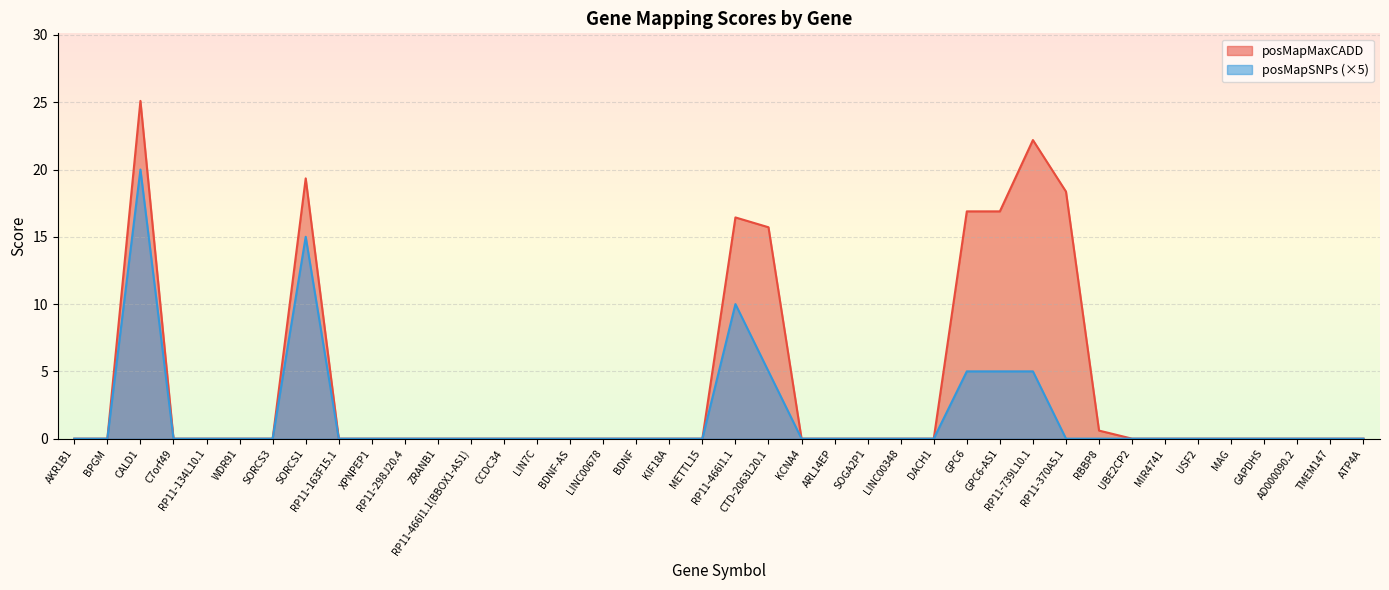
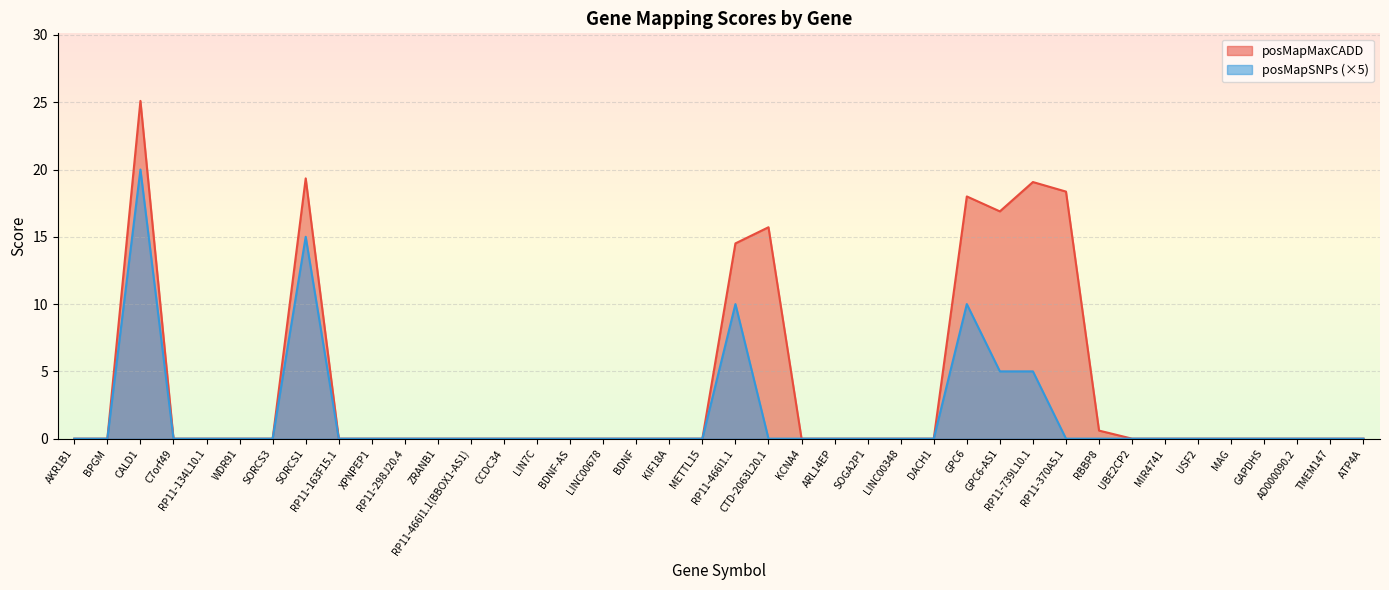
posMapMaxCADD, RP11-466I1.1: 16.4 -> 14.5
posMapSNPs (×5), CTD-2063L20.1: 5.0 -> 0.0
posMapMaxCADD, GPC6: 16.9 -> 18.0
posMapSNPs (×5), GPC6: 5.0 -> 10.0
posMapMaxCADD, RP11-739L10.1: 22.2 -> 19.1
